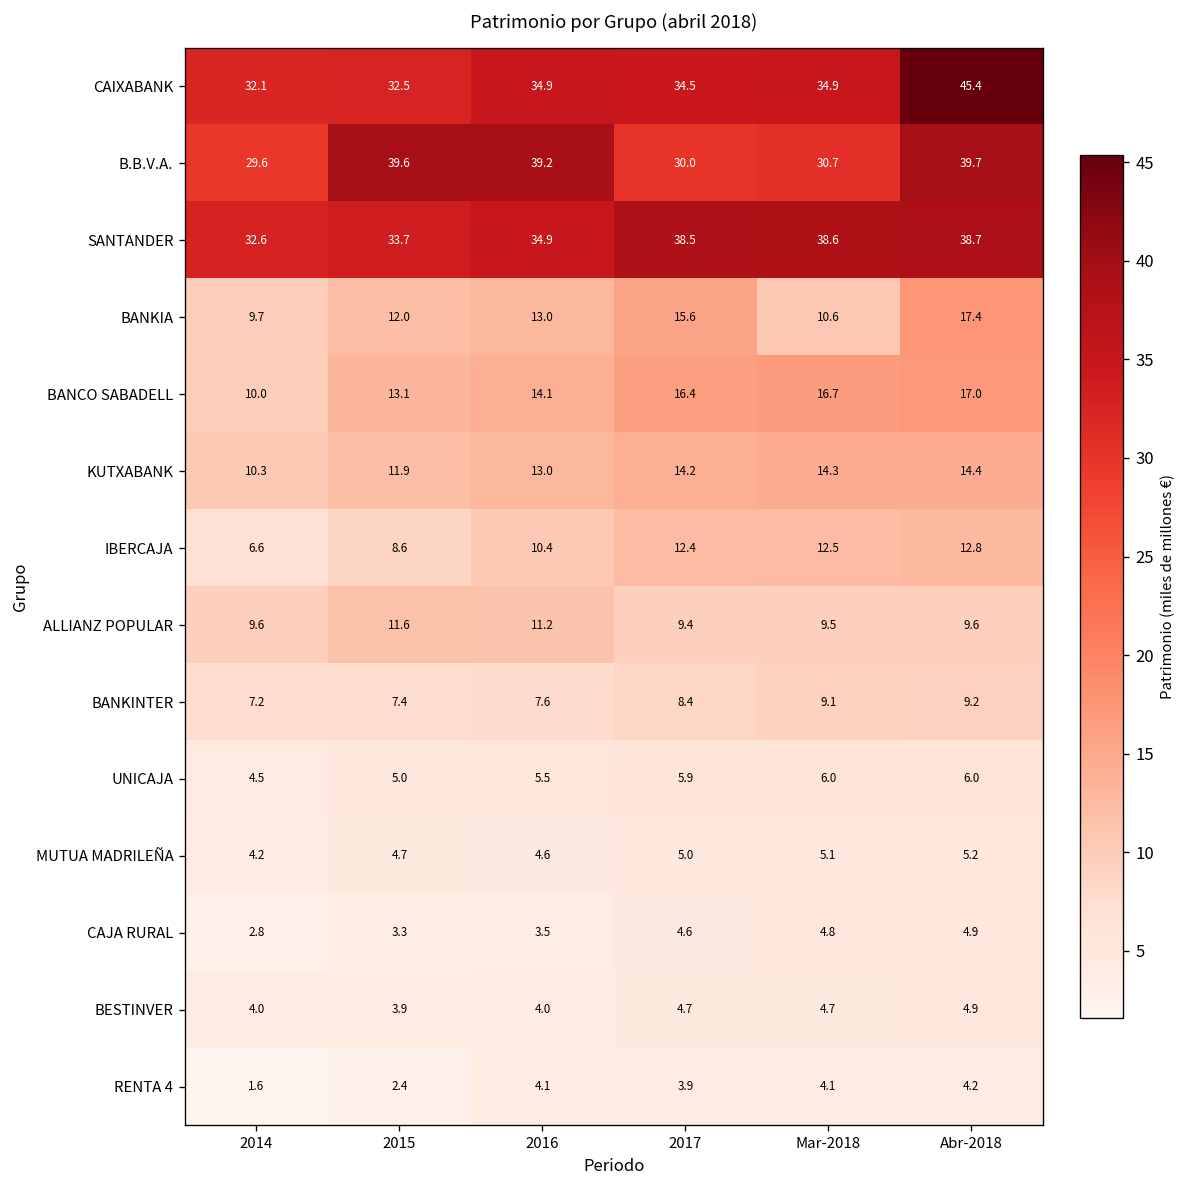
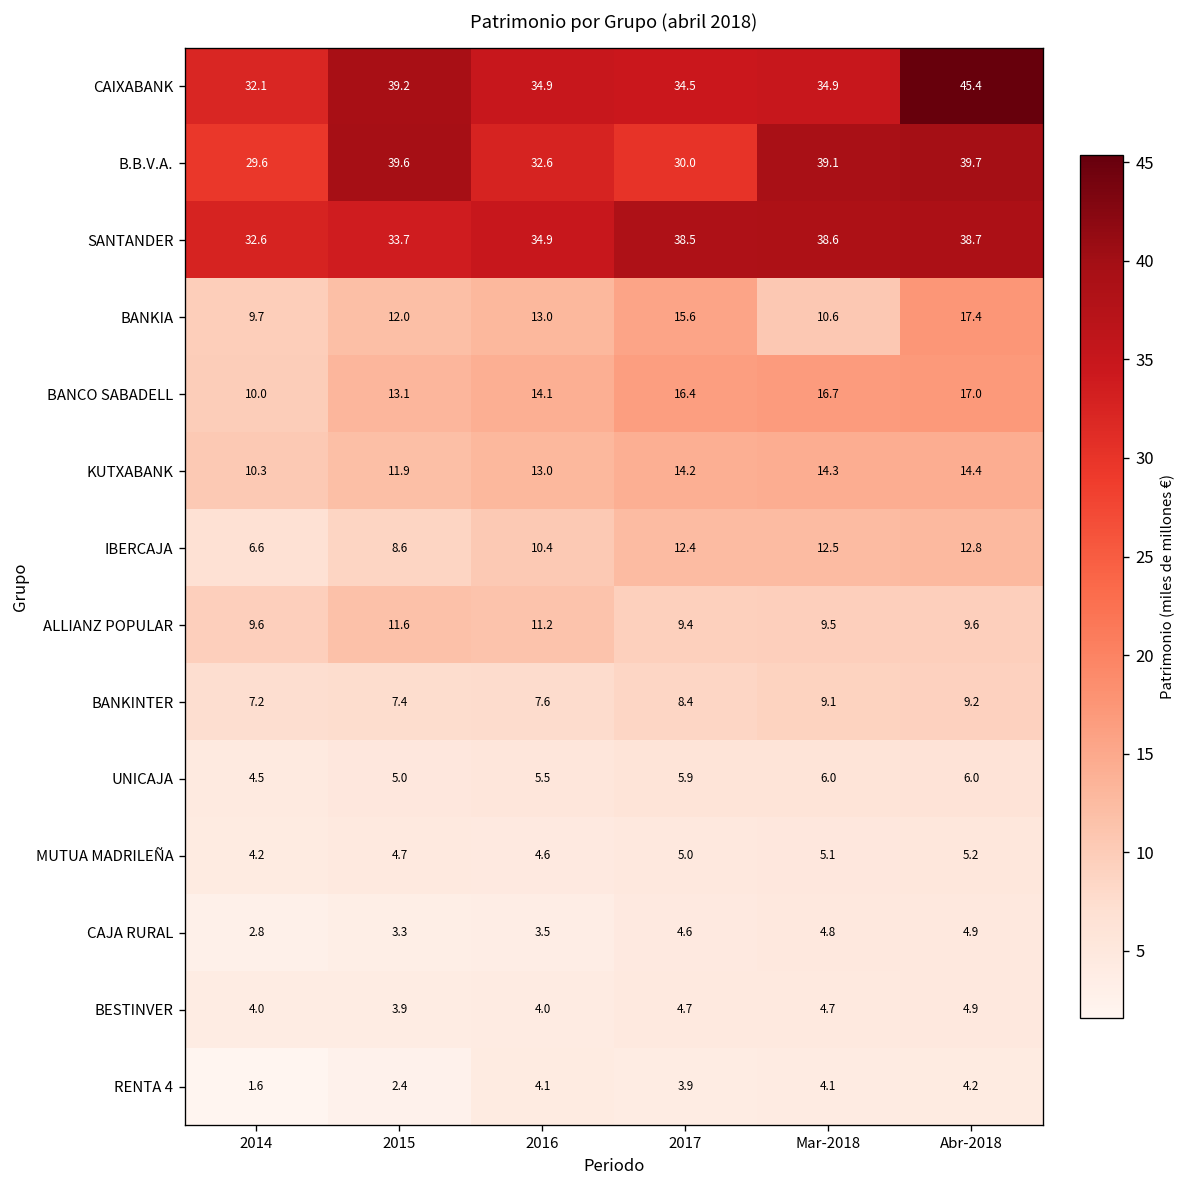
CAIXABANK, 2015: 32.5 -> 39.2
B.B.V.A., 2016: 39.2 -> 32.6
B.B.V.A., Mar-2018: 30.7 -> 39.1
